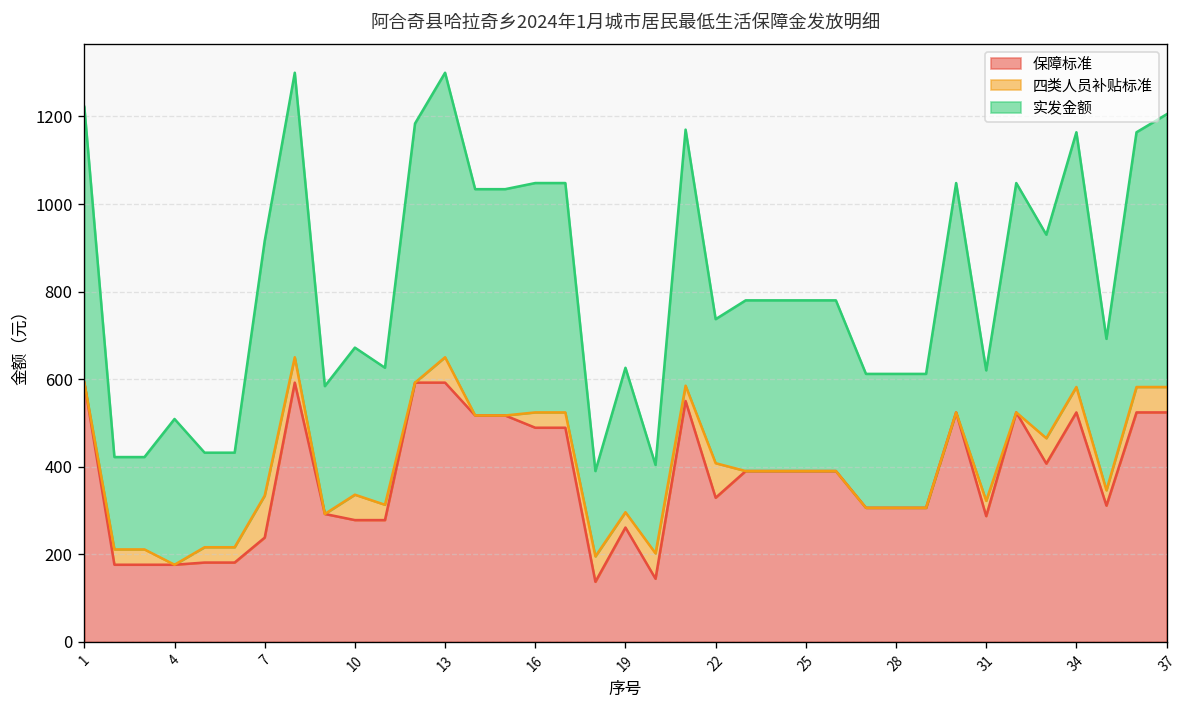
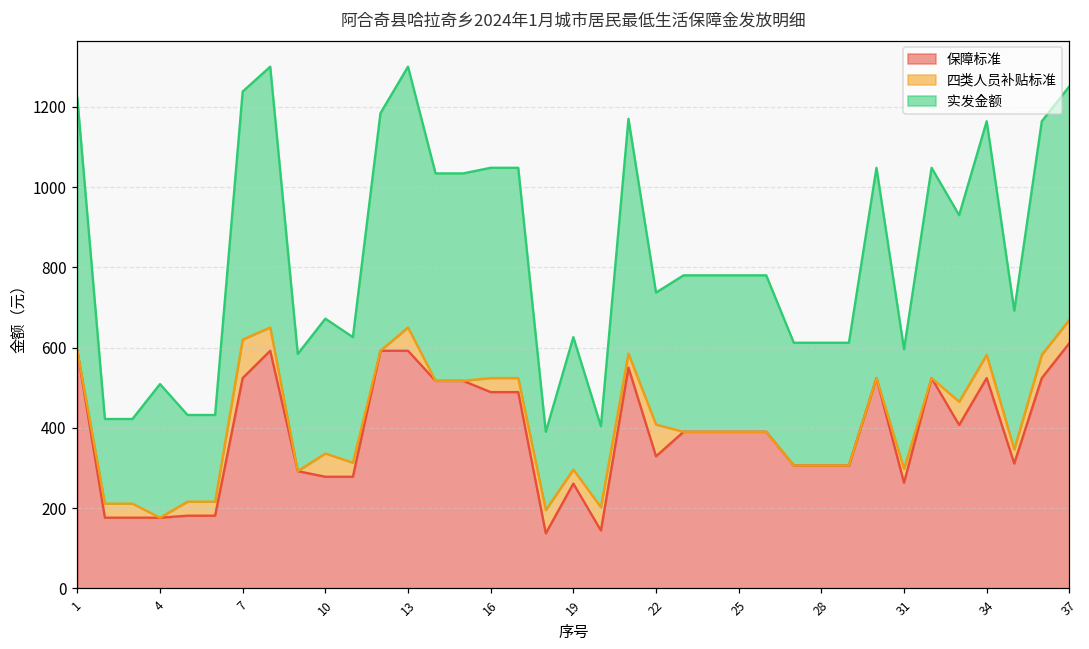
保障标准, 7: 240 -> 520
实发金额, 7: 580 -> 620
保障标准, 31: 290 -> 260
保障标准, 37: 520 -> 610
实发金额, 37: 620 -> 580
